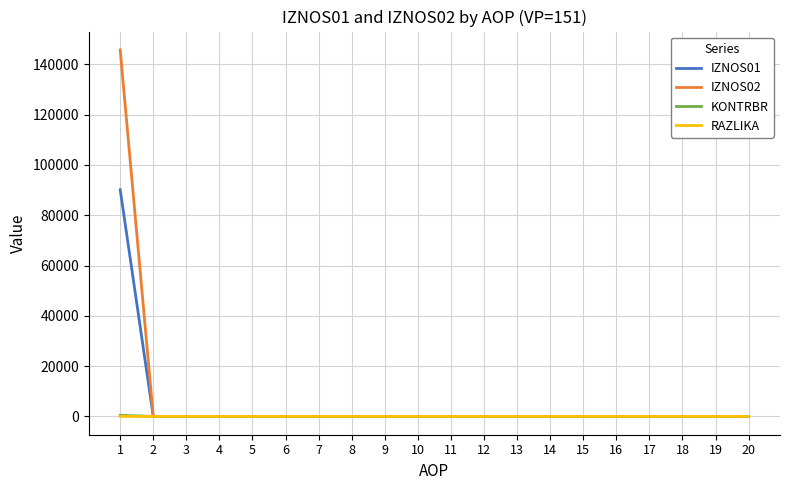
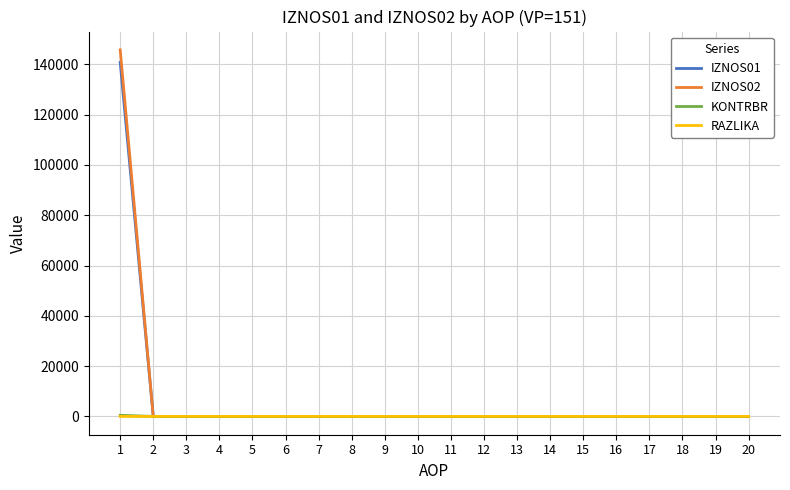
IZNOS01, 1: 90000 -> 141000
